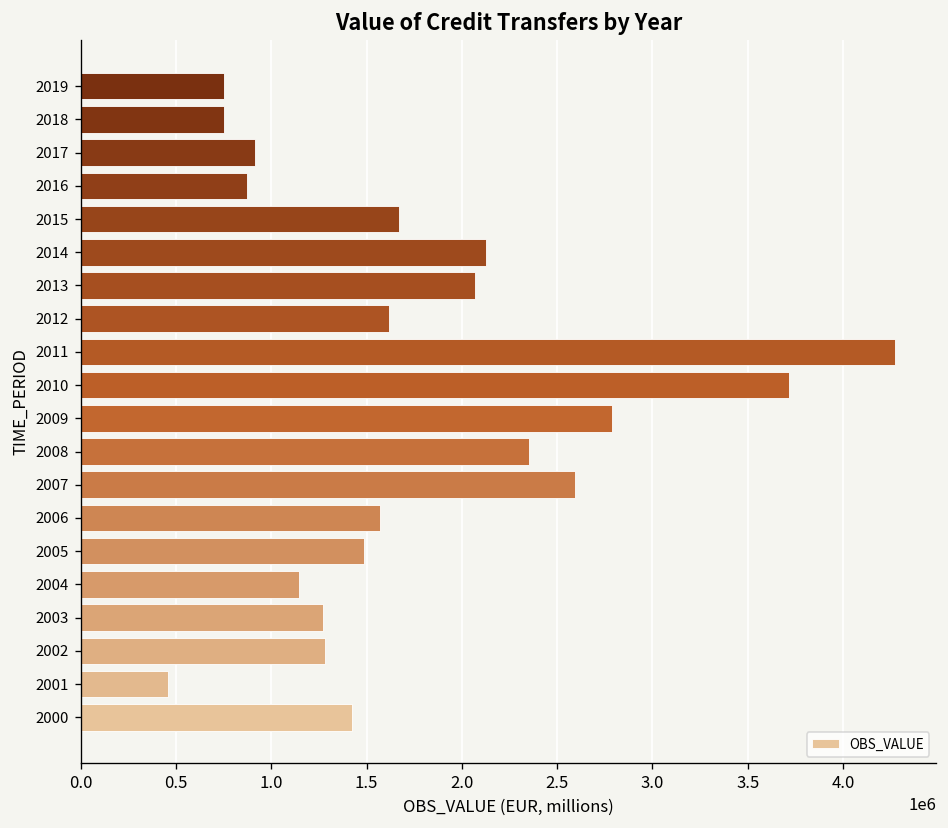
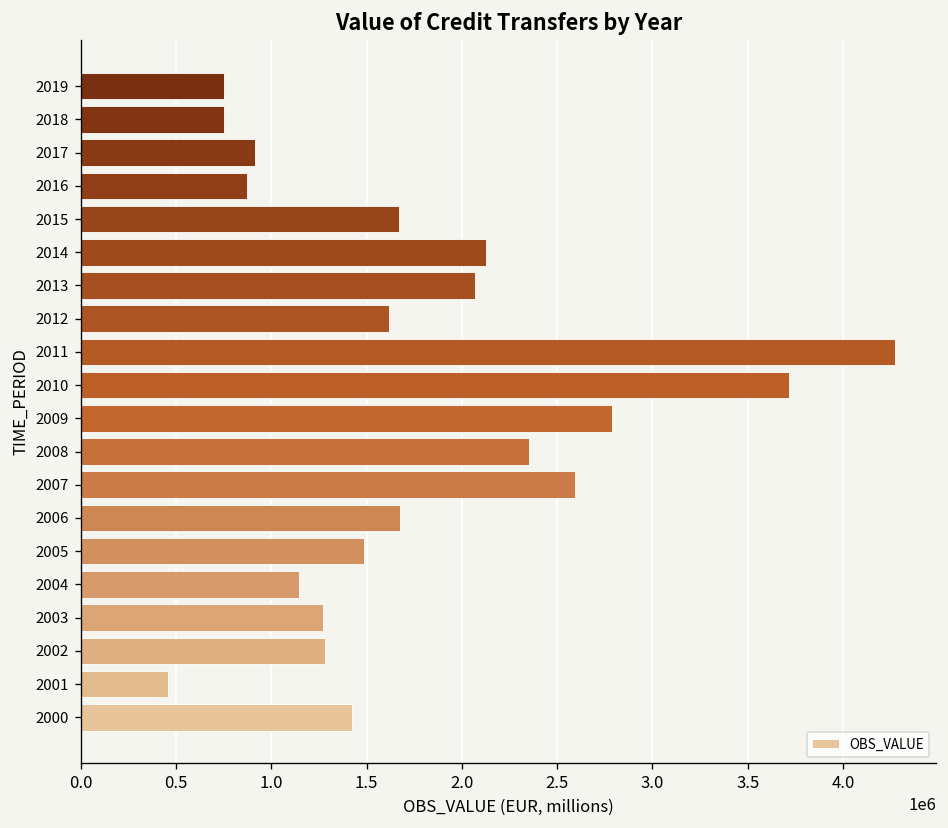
2006: 1570000 -> 1680000
